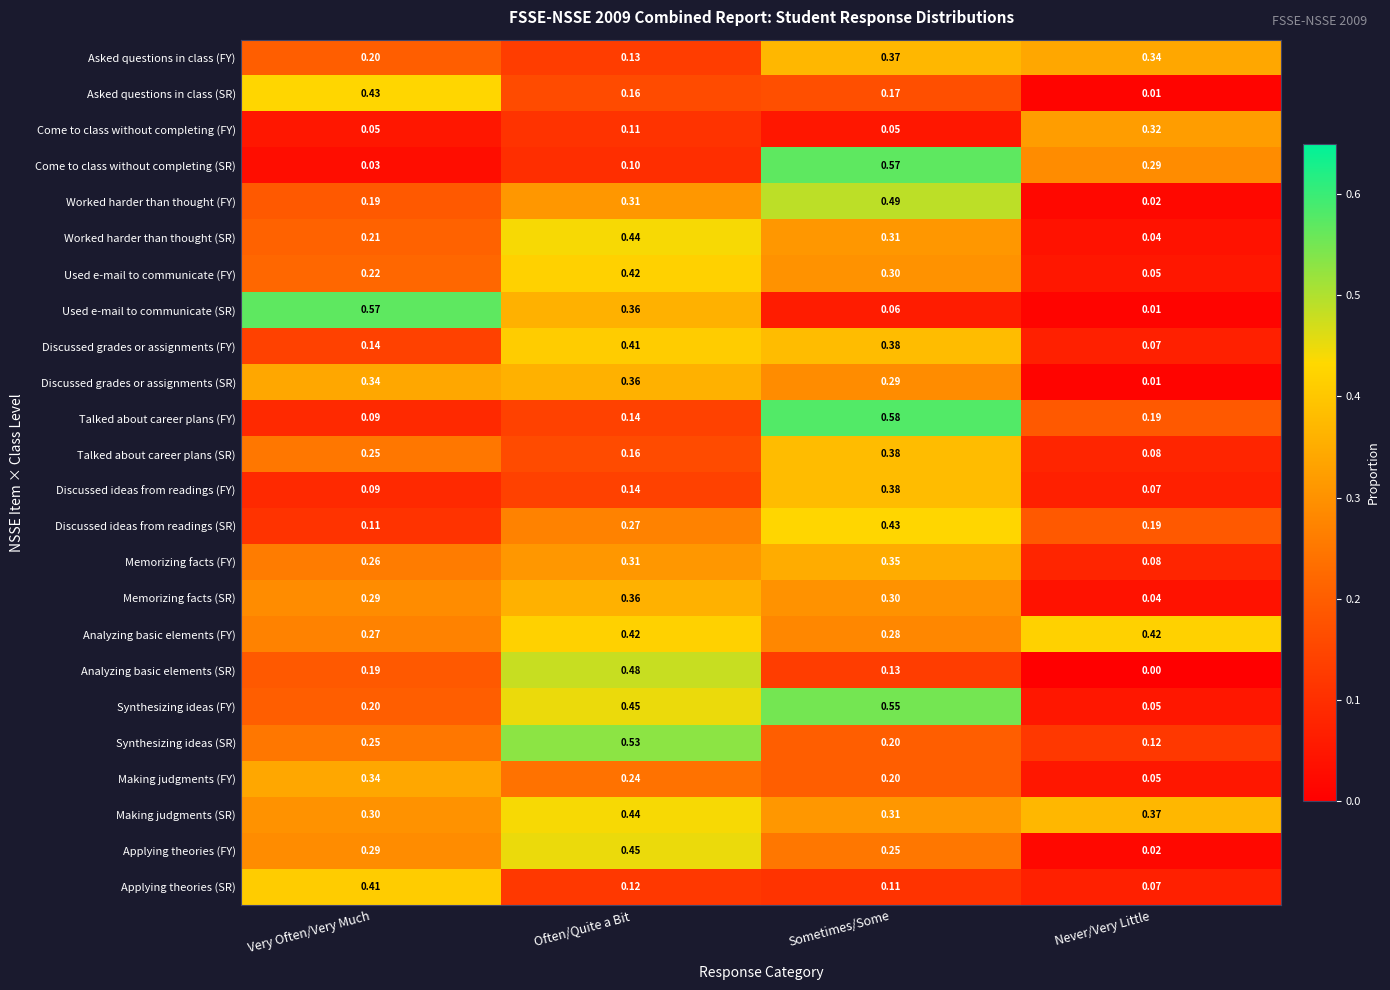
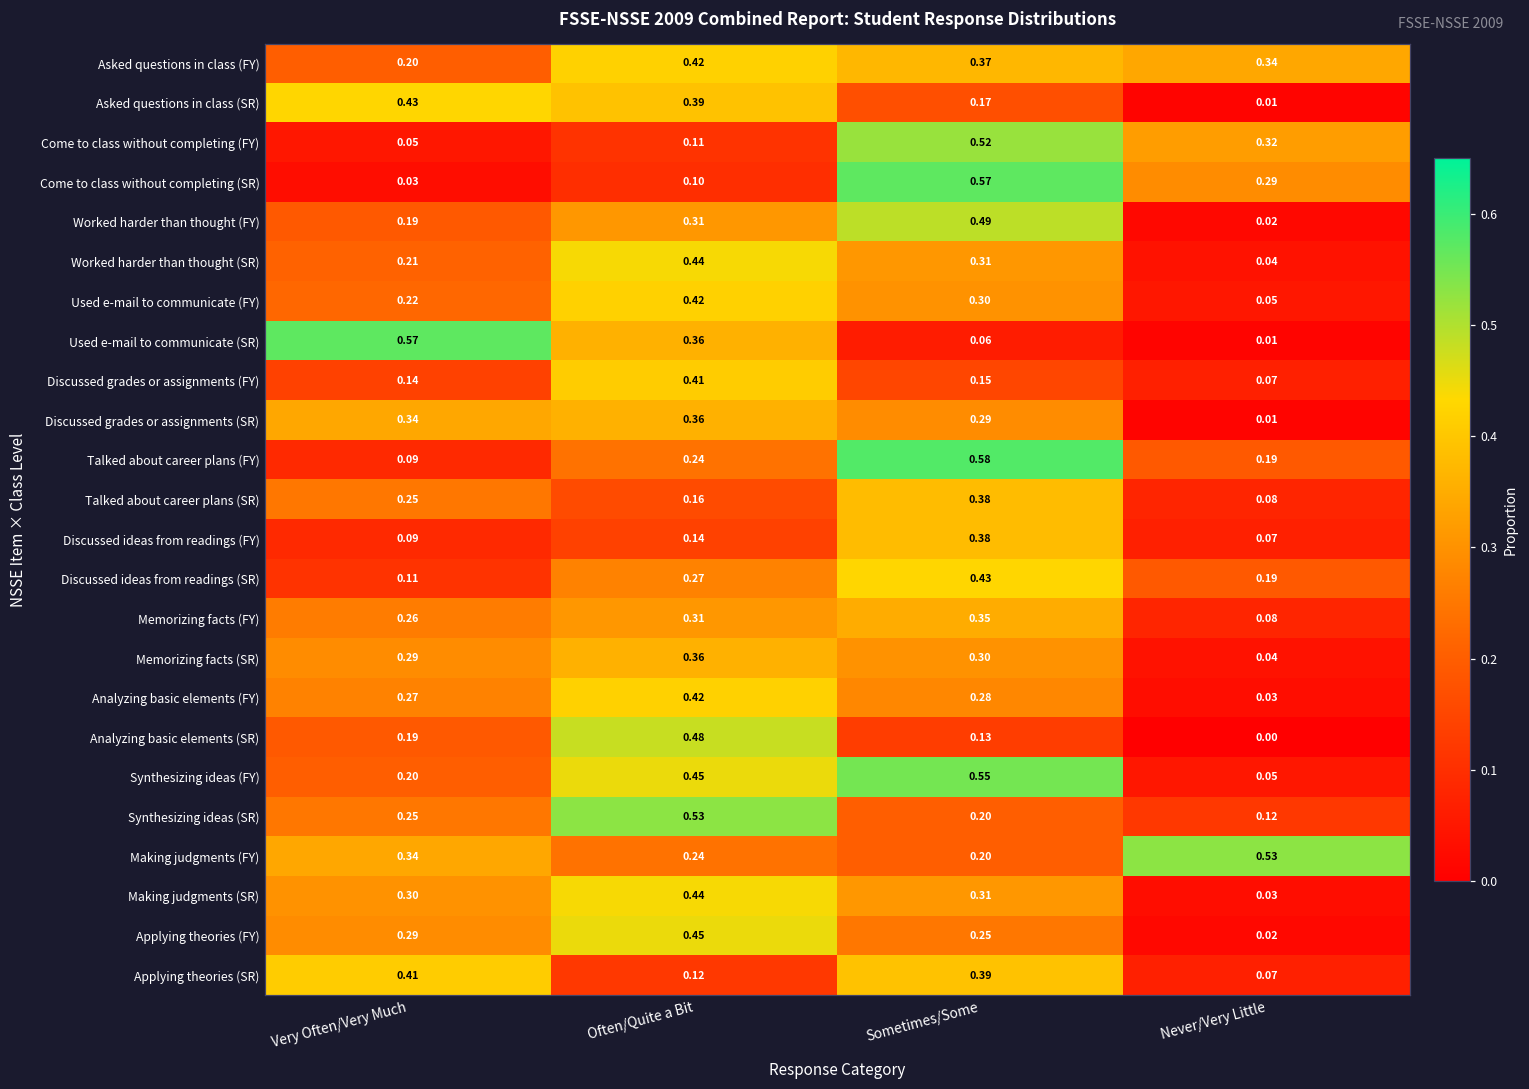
Asked questions in class (FY), Often/Quite a Bit: 0.13 -> 0.42
Asked questions in class (SR), Often/Quite a Bit: 0.16 -> 0.39
Come to class without completing (FY), Sometimes/Some: 0.05 -> 0.52
Discussed grades or assignments (FY), Sometimes/Some: 0.38 -> 0.15
Talked about career plans (FY), Often/Quite a Bit: 0.14 -> 0.24
Analyzing basic elements (FY), Never/Very Little: 0.42 -> 0.03
Making judgments (FY), Never/Very Little: 0.05 -> 0.53
Making judgments (SR), Never/Very Little: 0.37 -> 0.03
Applying theories (SR), Sometimes/Some: 0.11 -> 0.39
